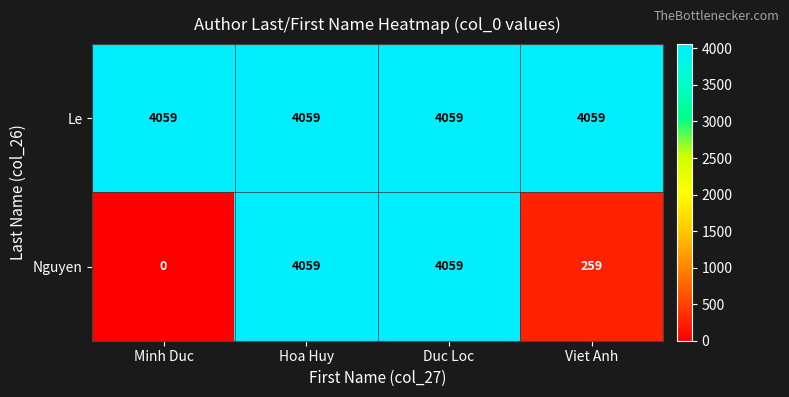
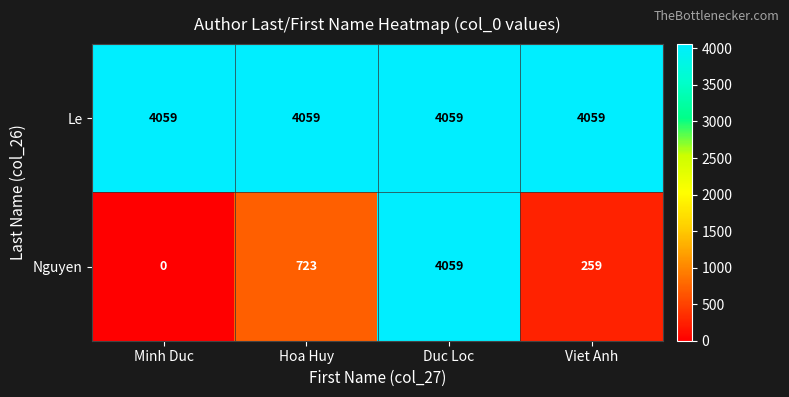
Nguyen, Hoa Huy: 4059 -> 723
